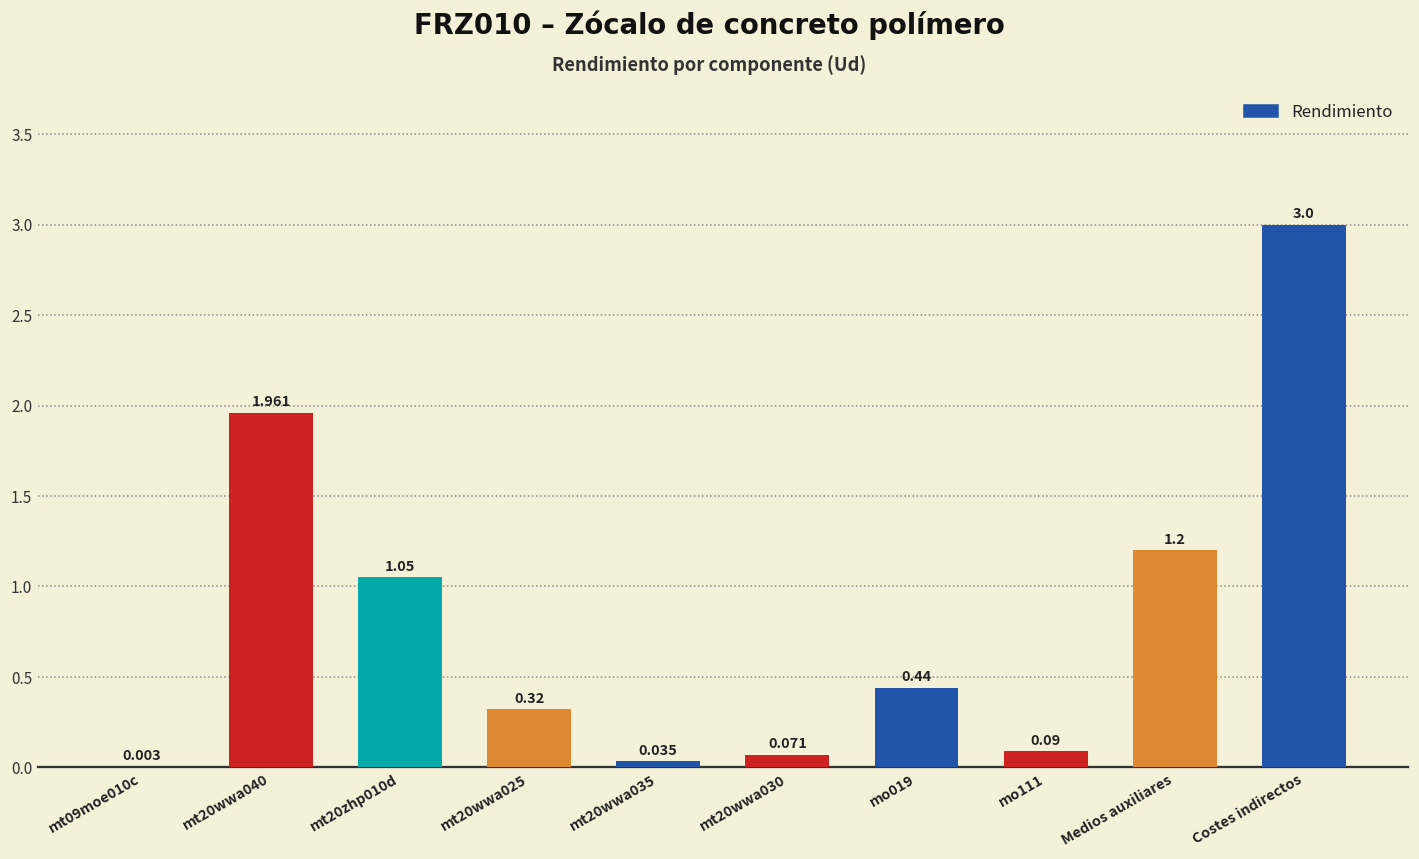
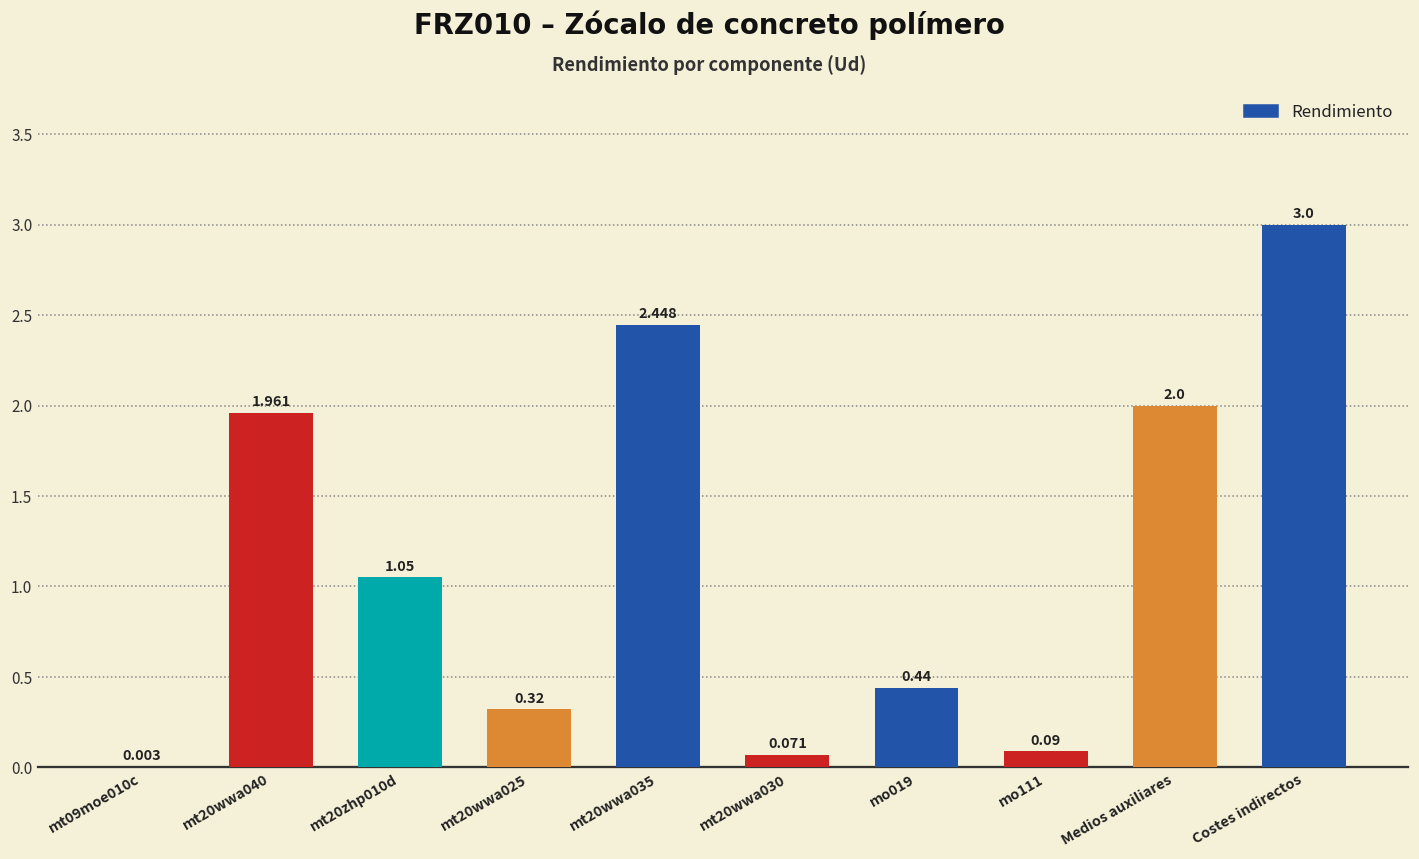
mt20wwa035: 0.035 -> 2.448
Medios auxiliares: 1.2 -> 2.0
